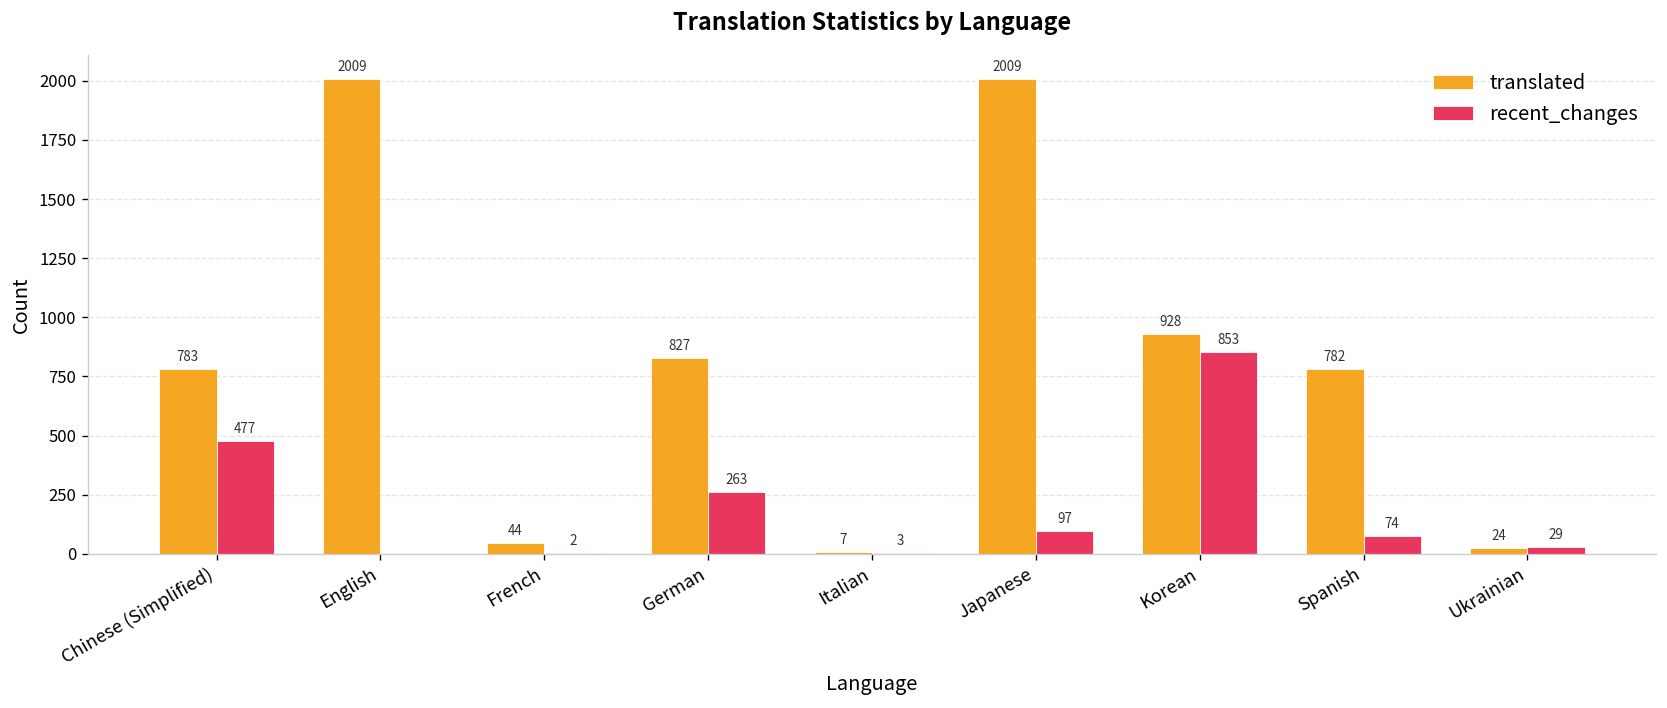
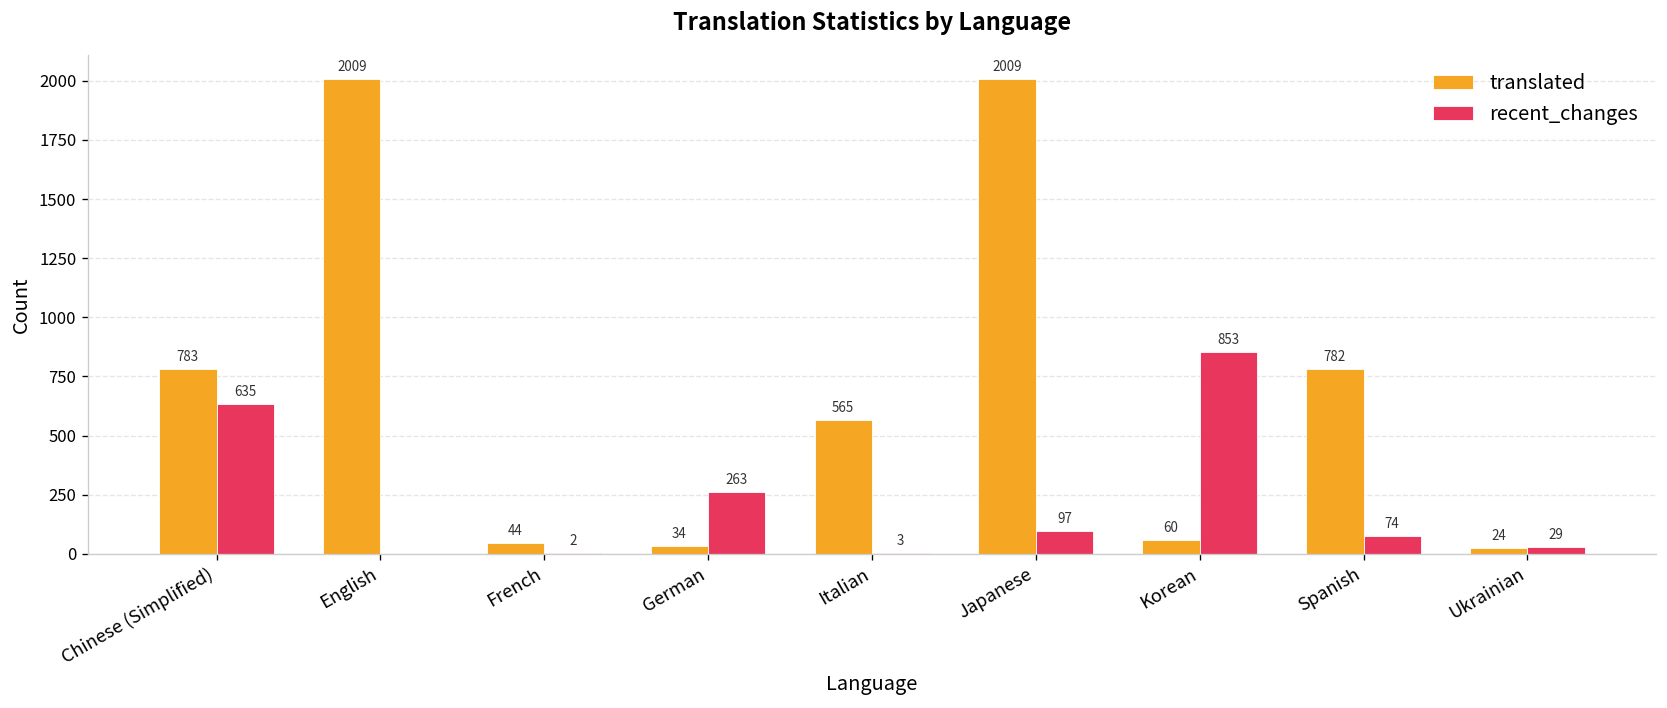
recent_changes, Chinese (Simplified): 477 -> 635
translated, German: 827 -> 34
translated, Italian: 7 -> 565
translated, Korean: 928 -> 60
